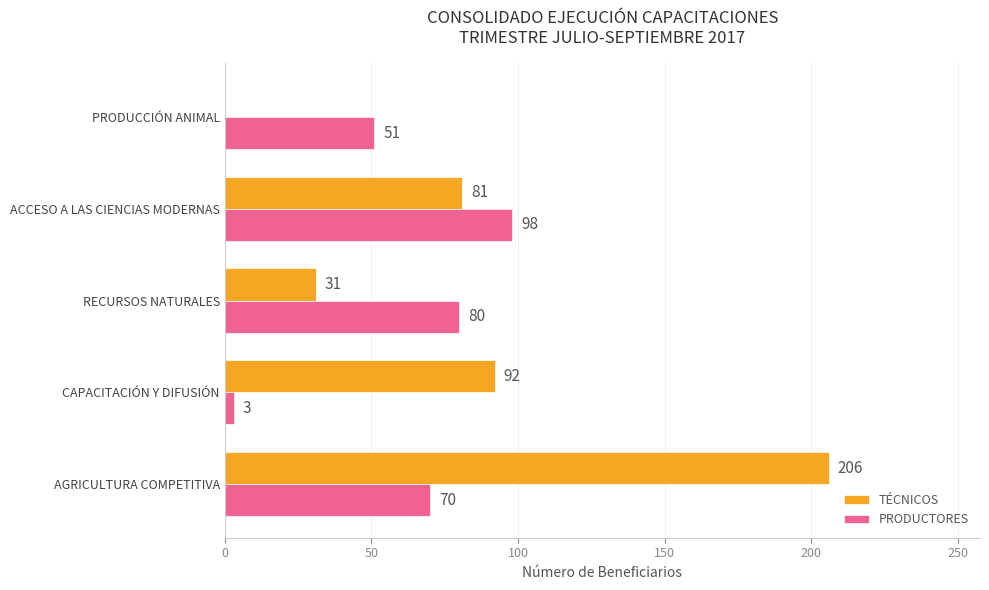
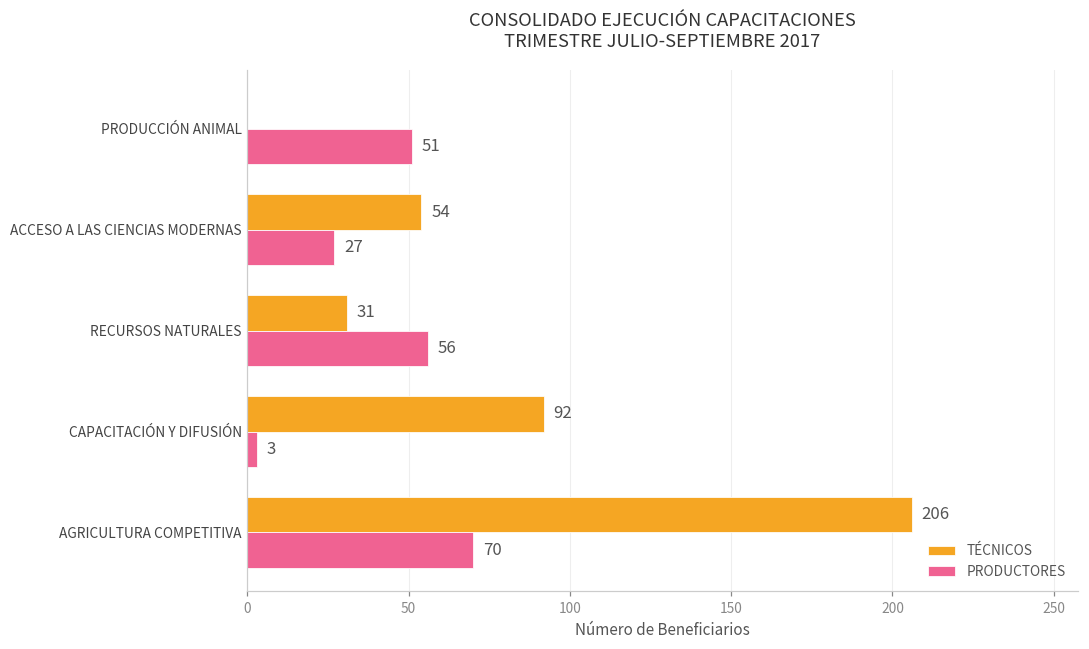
TÉCNICOS, ACCESO A LAS CIENCIAS MODERNAS: 81 -> 54
PRODUCTORES, ACCESO A LAS CIENCIAS MODERNAS: 98 -> 27
PRODUCTORES, RECURSOS NATURALES: 80 -> 56
